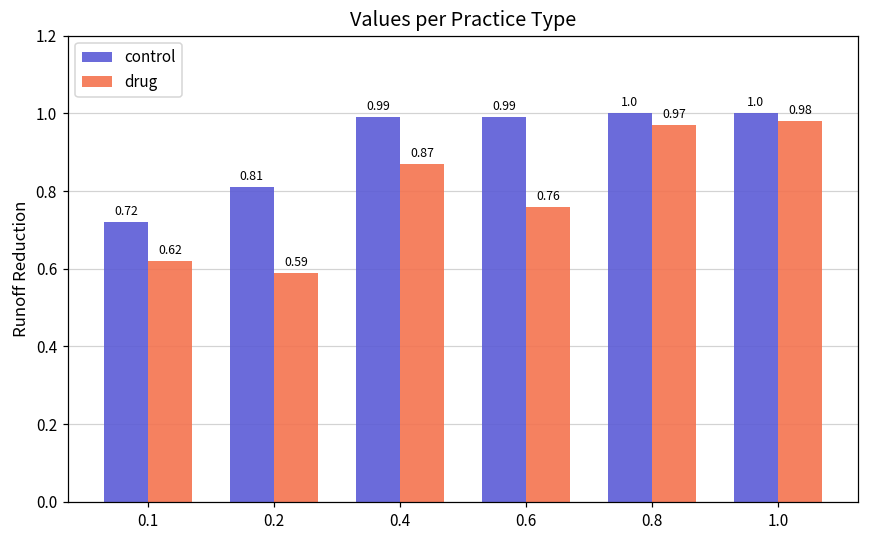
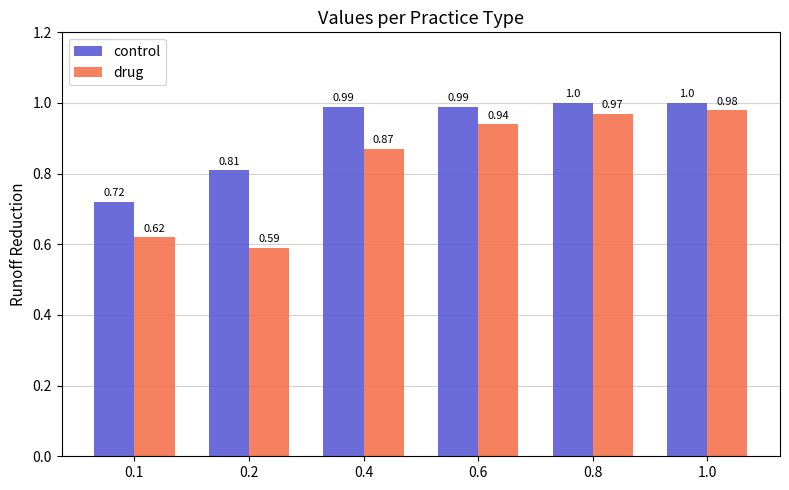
drug, 0.6: 0.76 -> 0.94
